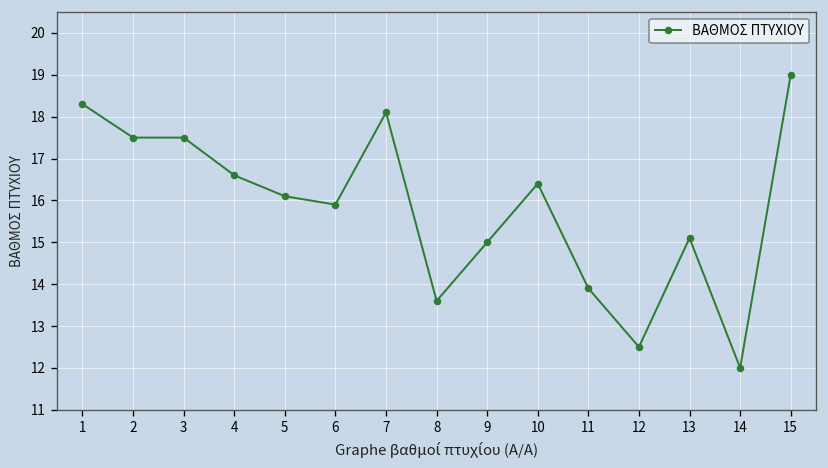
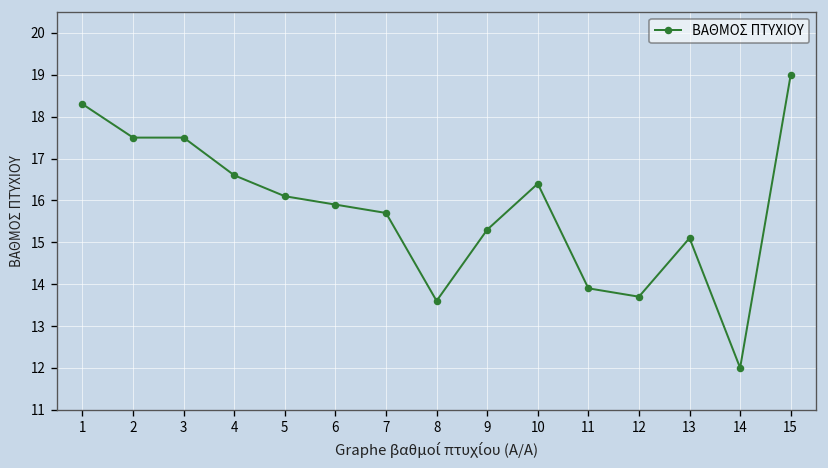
7: 18.1 -> 15.7
9: 15.0 -> 15.3
12: 12.5 -> 13.7
